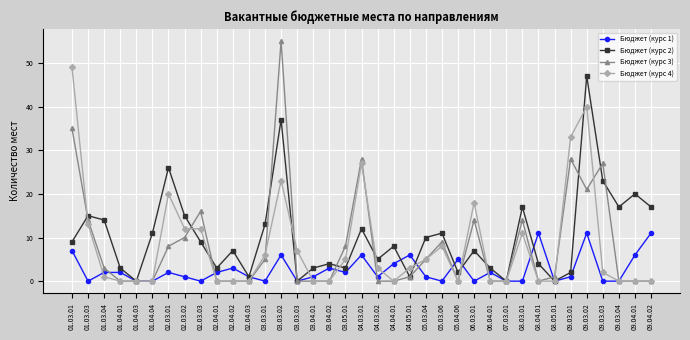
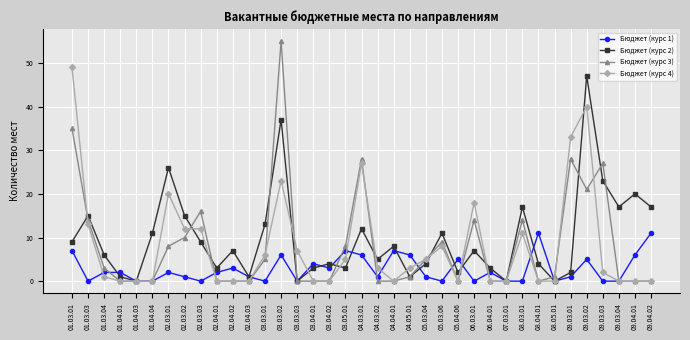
Бюджет (курс 2), 01.03.04: 14 -> 6
Бюджет (курс 2), 01.04.01: 3 -> 1
Бюджет (курс 1), 03.04.01: 1 -> 4
Бюджет (курс 1), 03.05.01: 2 -> 7
Бюджет (курс 1), 04.04.01: 4 -> 7
Бюджет (курс 2), 05.03.04: 10 -> 4
Бюджет (курс 1), 09.03.02: 11 -> 5
